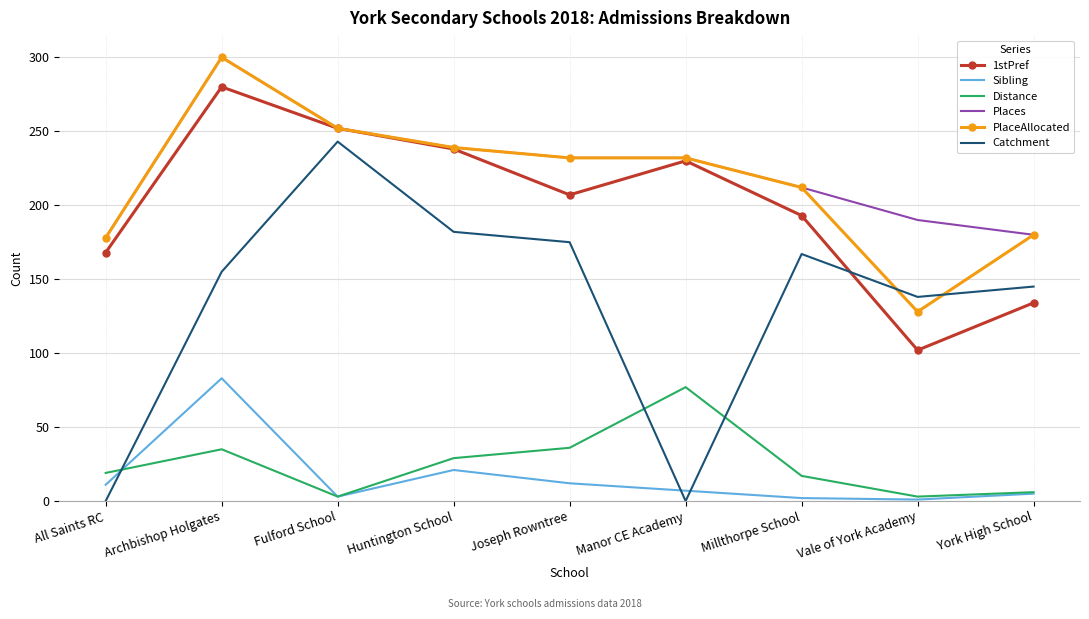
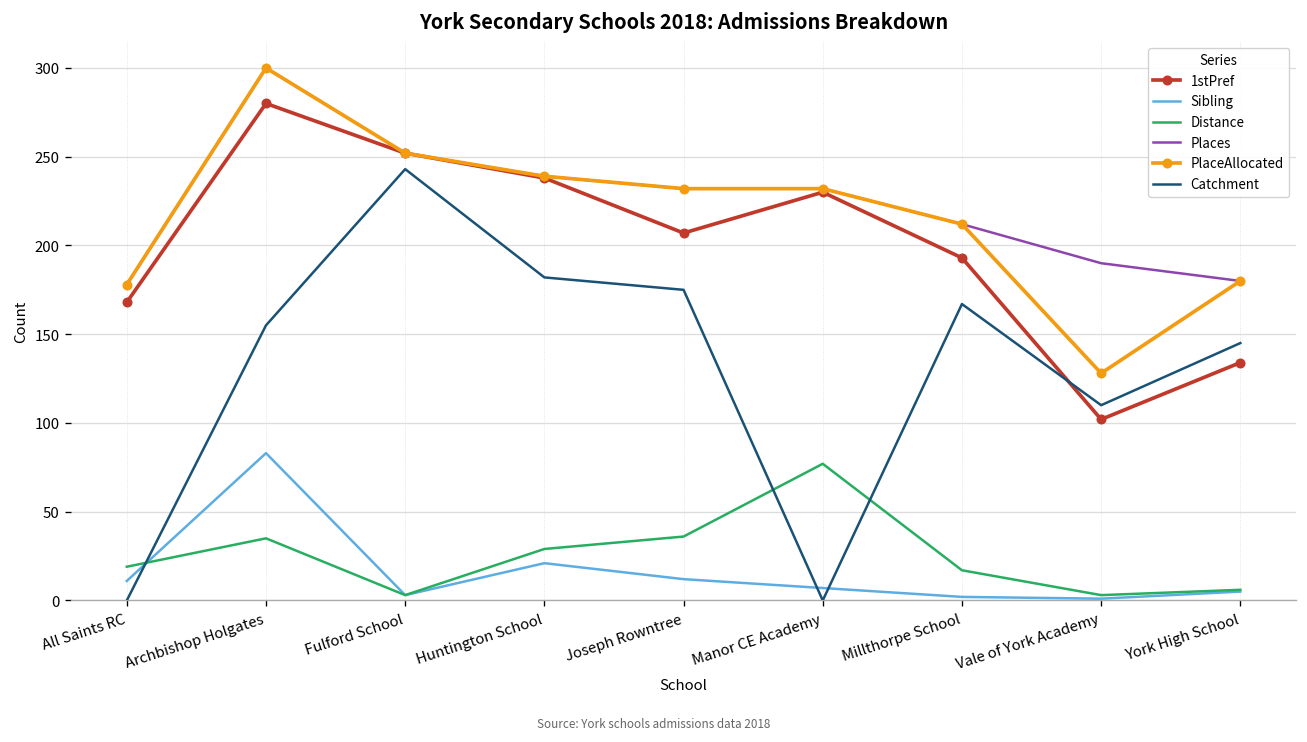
Catchment, Vale of York Academy: 138 -> 110
